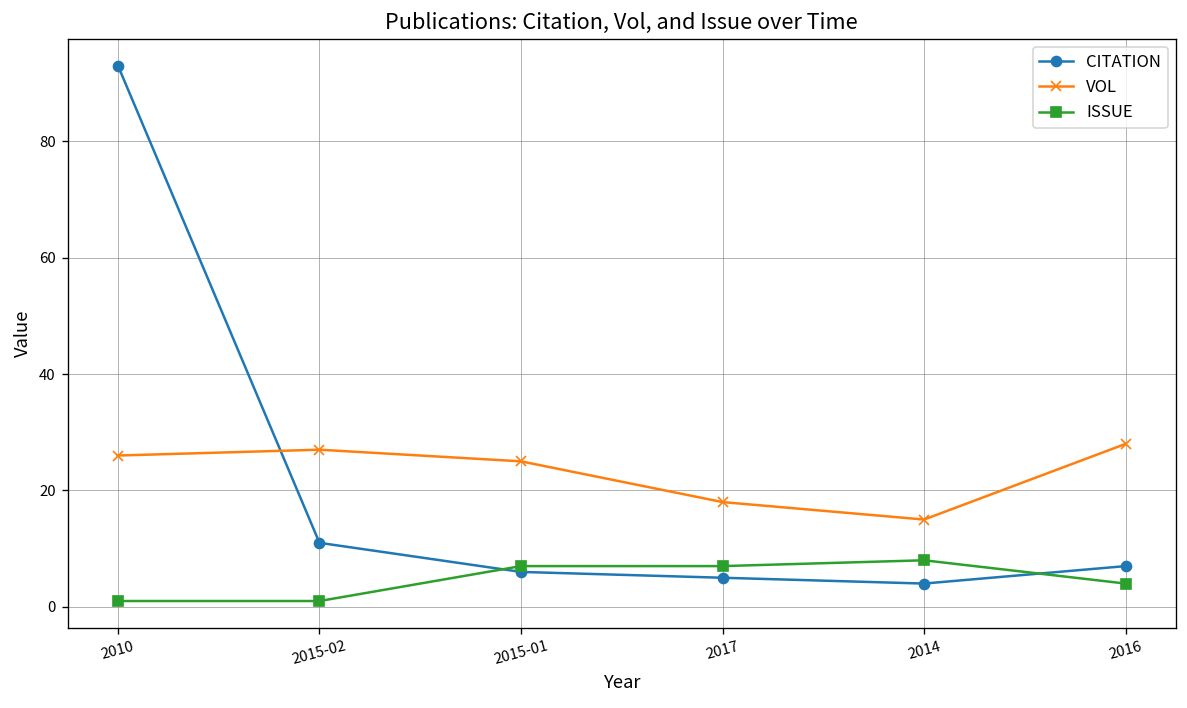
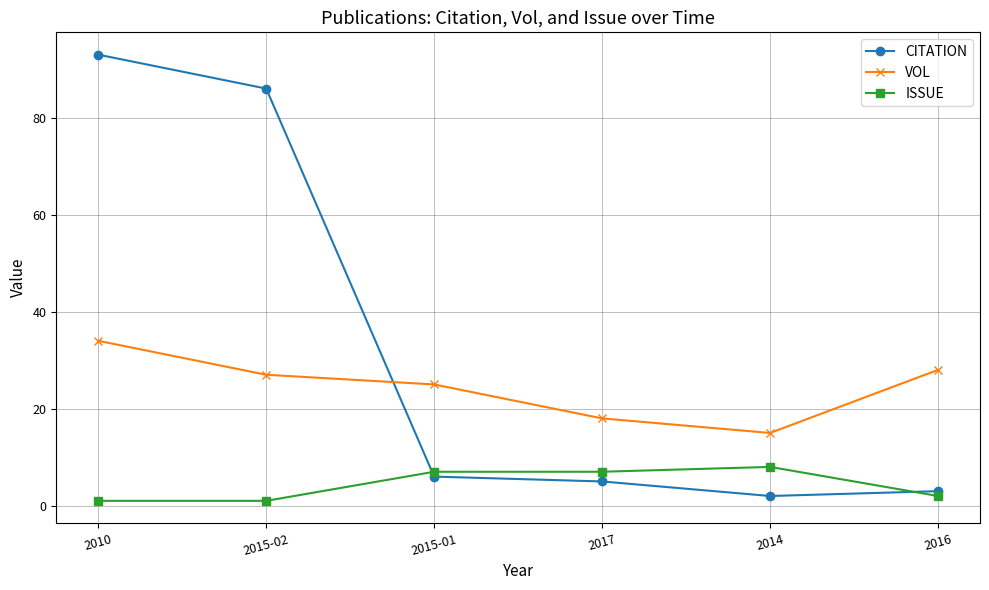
VOL, 2010: 26 -> 34
CITATION, 2015-02: 11 -> 86
CITATION, 2014: 4 -> 2
CITATION, 2016: 7 -> 3
ISSUE, 2016: 4 -> 2
